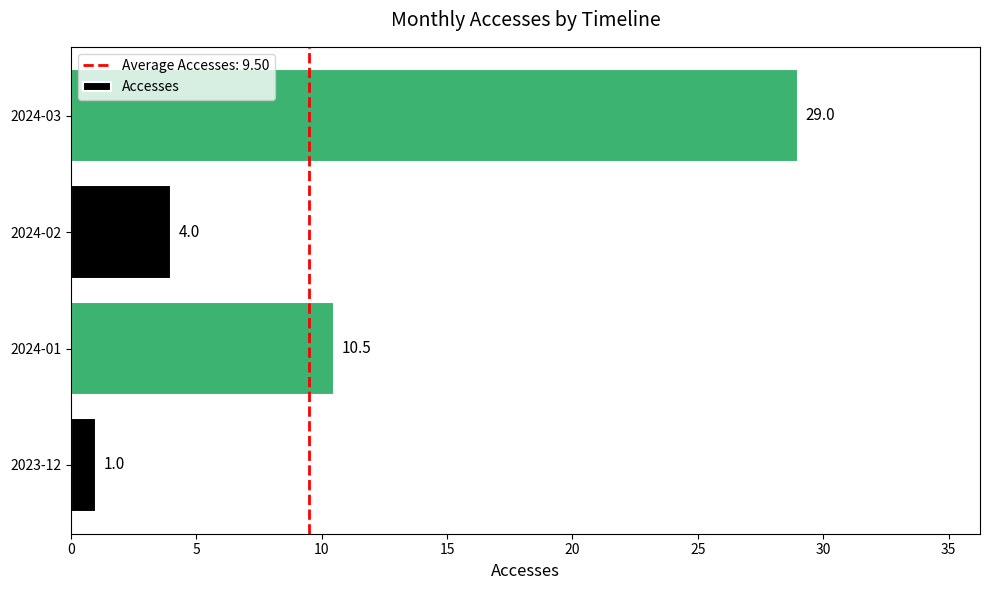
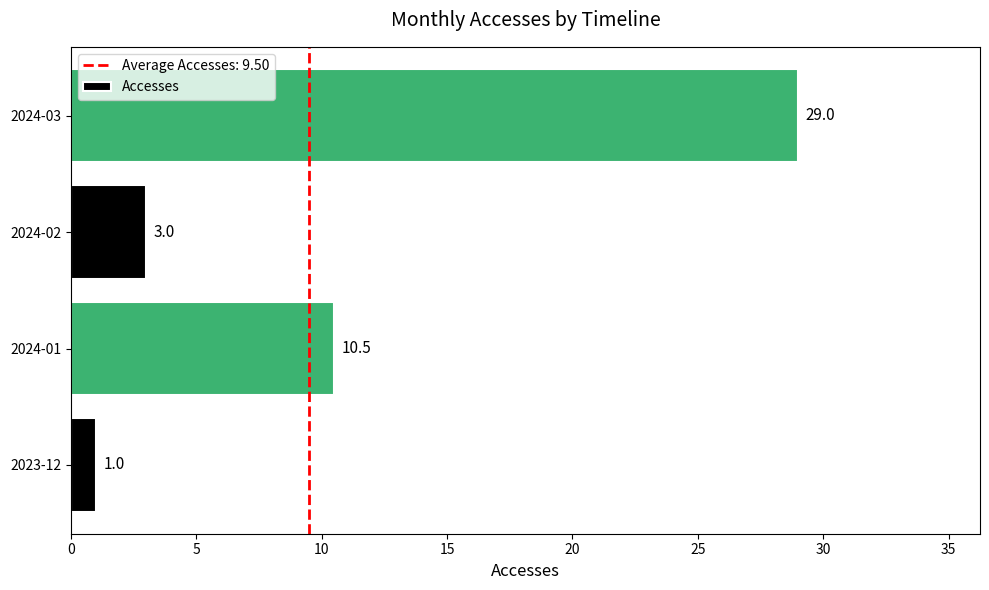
2024-02: 4.0 -> 3.0
